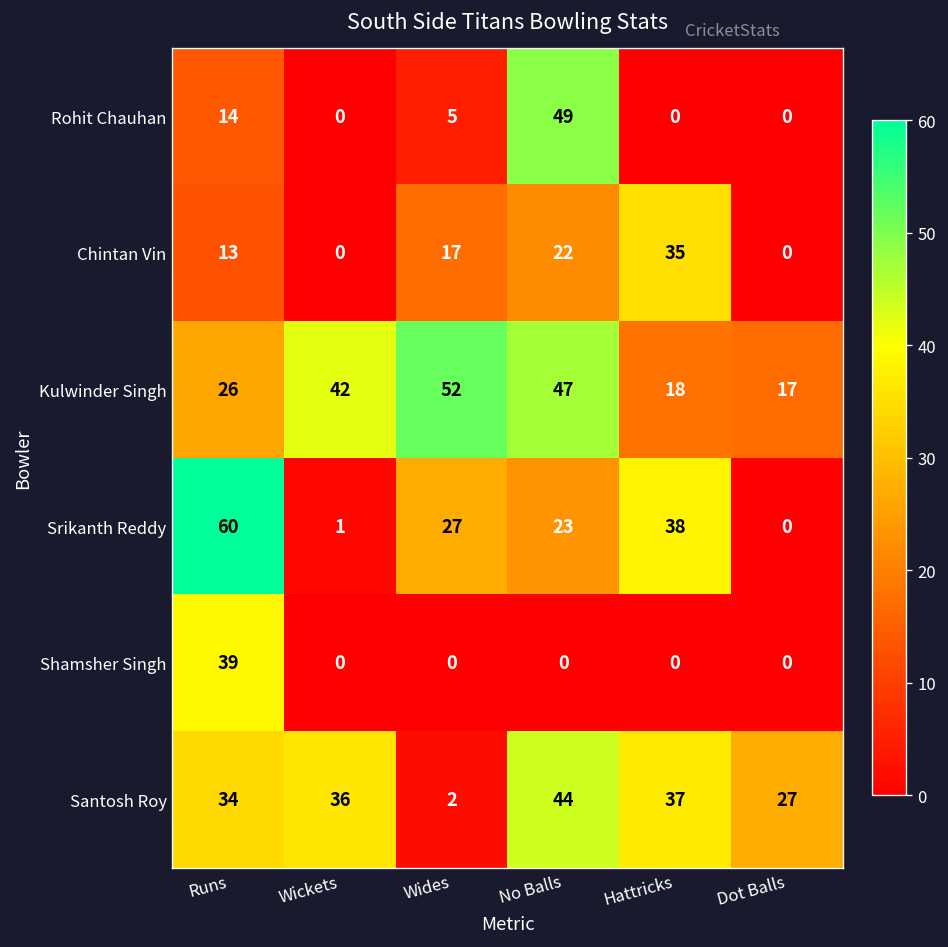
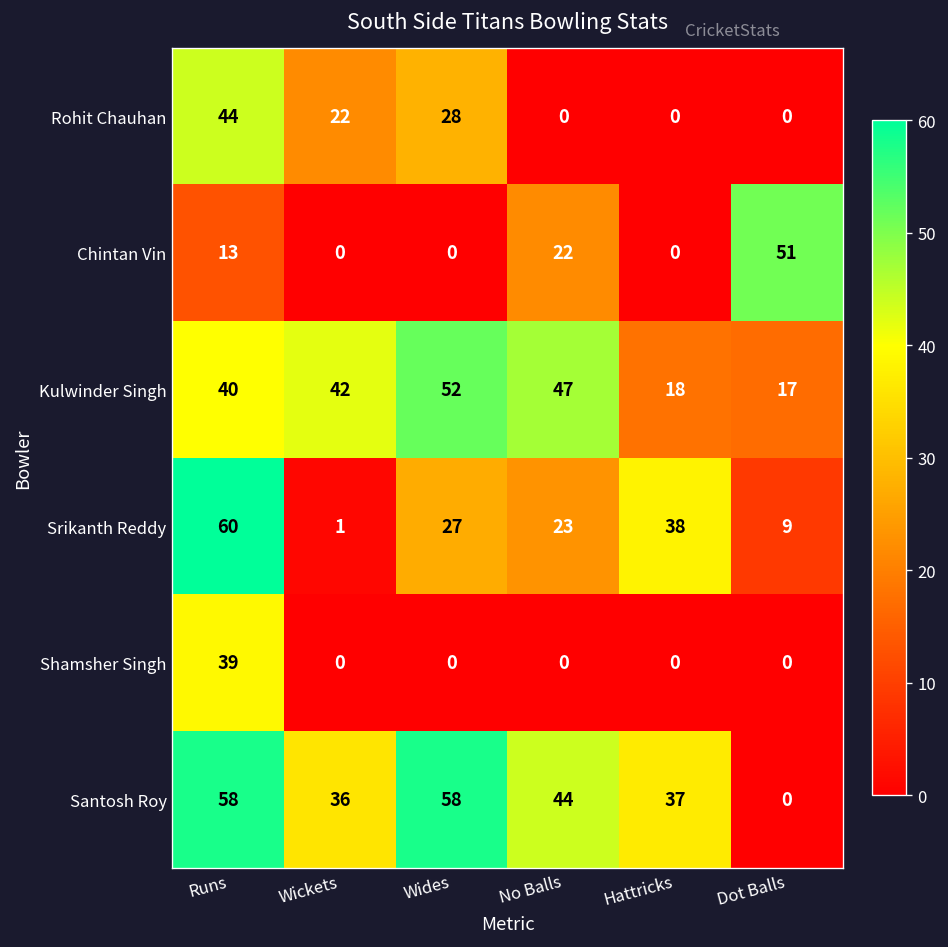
Rohit Chauhan, Runs: 14 -> 44
Rohit Chauhan, Wickets: 0 -> 22
Rohit Chauhan, Wides: 5 -> 28
Rohit Chauhan, No Balls: 49 -> 0
Chintan Vin, Wides: 17 -> 0
Chintan Vin, Hattricks: 35 -> 0
Chintan Vin, Dot Balls: 0 -> 51
Kulwinder Singh, Runs: 26 -> 40
Srikanth Reddy, Dot Balls: 0 -> 9
Santosh Roy, Runs: 34 -> 58
Santosh Roy, Wides: 2 -> 58
Santosh Roy, Dot Balls: 27 -> 0
